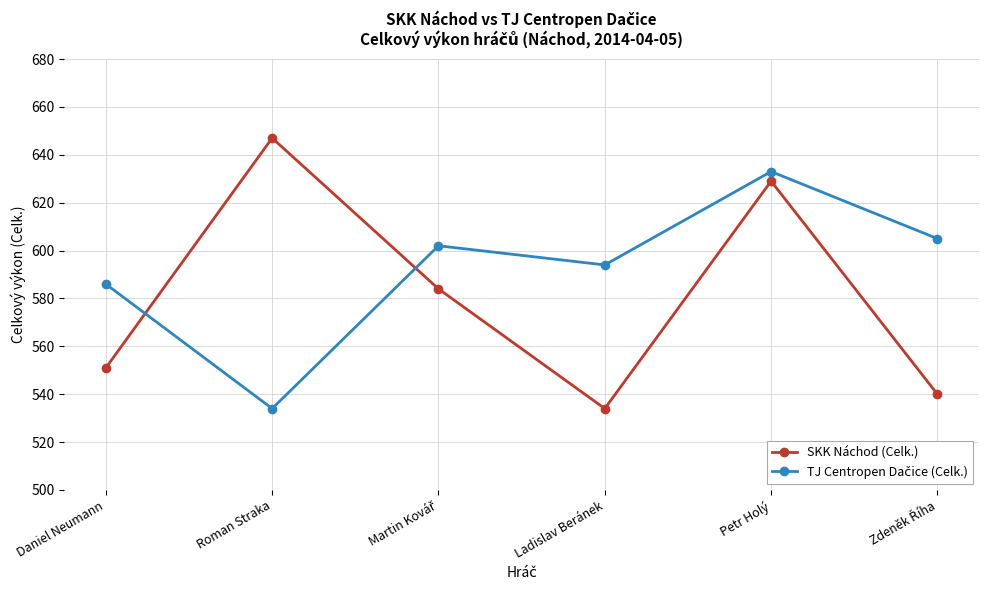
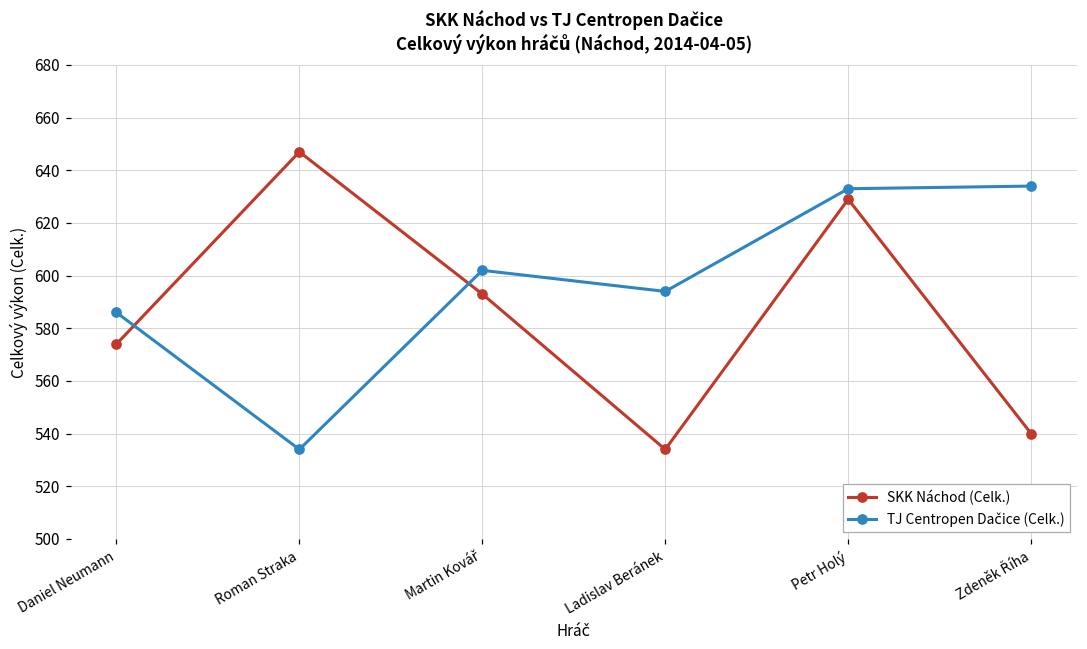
SKK Náchod (Celk.), Daniel Neumann: 551 -> 574
SKK Náchod (Celk.), Martin Kovář: 584 -> 593
TJ Centropen Dačice (Celk.), Zdeněk Říha: 605 -> 634
